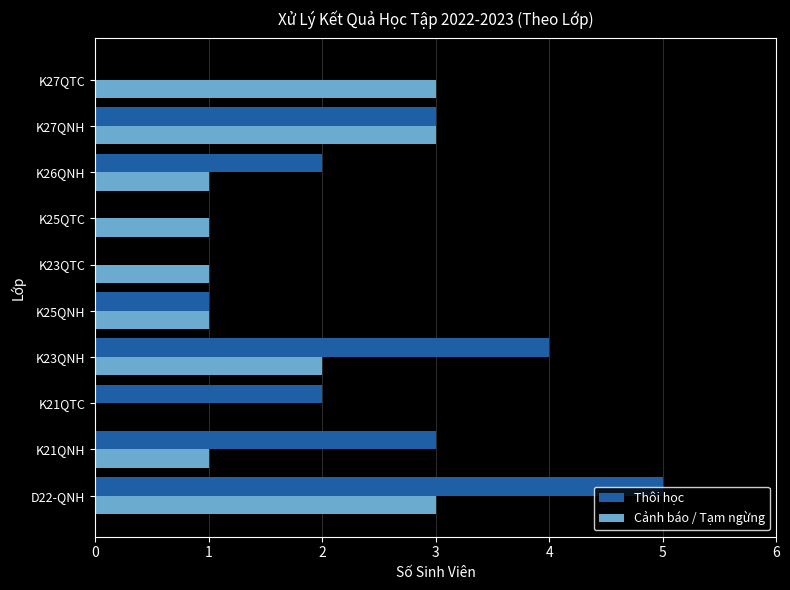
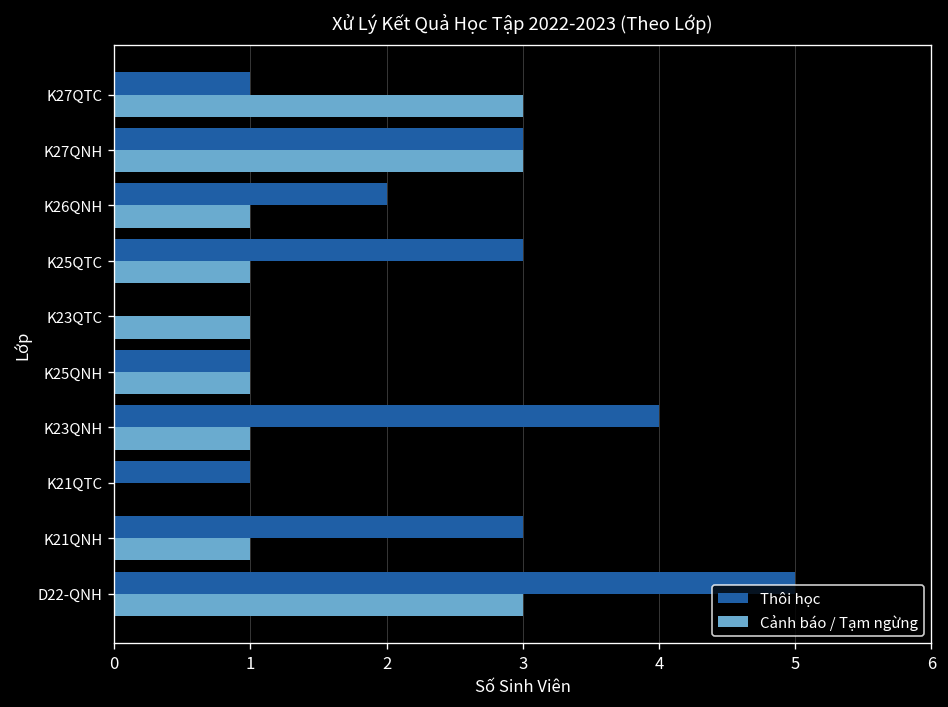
Thôi học, K27QTC: 0 -> 1
Thôi học, K25QTC: 0 -> 3
Cảnh báo / Tạm ngừng, K23QNH: 2 -> 1
Thôi học, K21QTC: 2 -> 1
